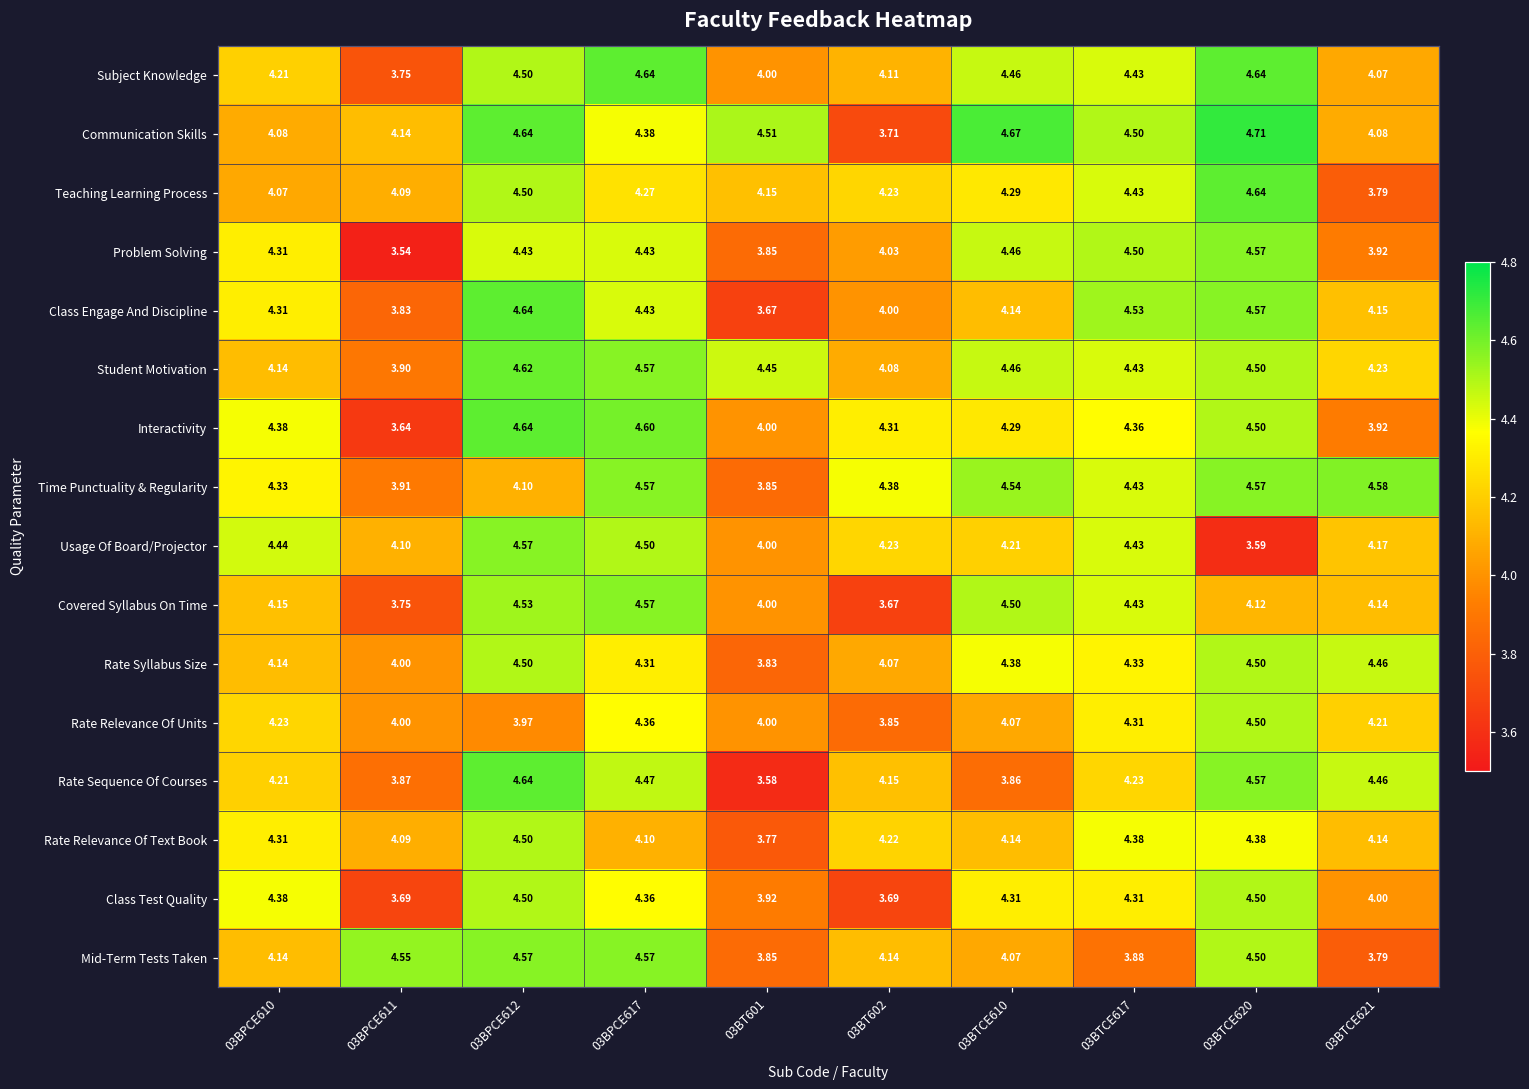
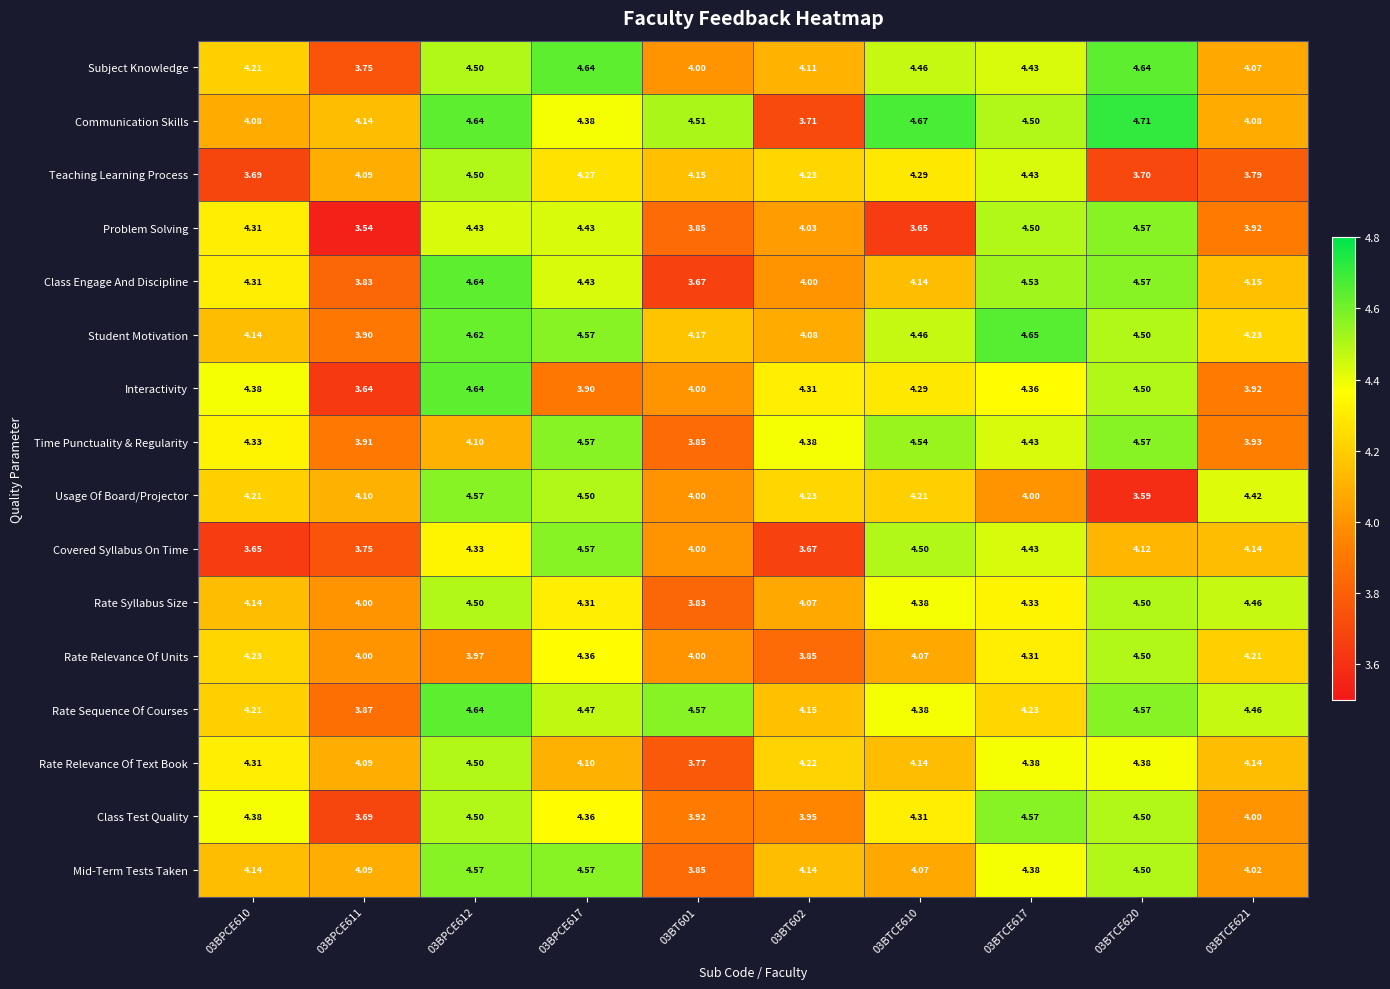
Teaching Learning Process, 03BPCE610: 4.07 -> 3.69
Teaching Learning Process, 03BTCE620: 4.64 -> 3.70
Problem Solving, 03BTCE610: 4.46 -> 3.65
Student Motivation, 03BT601: 4.45 -> 4.17
Student Motivation, 03BTCE617: 4.43 -> 4.65
Interactivity, 03BPCE617: 4.60 -> 3.90
Time Punctuality & Regularity, 03BTCE621: 4.58 -> 3.93
Usage Of Board/Projector, 03BPCE610: 4.44 -> 4.21
Usage Of Board/Projector, 03BTCE617: 4.43 -> 4.00
Usage Of Board/Projector, 03BTCE621: 4.17 -> 4.42
Covered Syllabus On Time, 03BPCE610: 4.15 -> 3.65
Covered Syllabus On Time, 03BPCE612: 4.53 -> 4.33
Rate Sequence Of Courses, 03BT601: 3.58 -> 4.57
Rate Sequence Of Courses, 03BTCE610: 3.86 -> 4.38
Class Test Quality, 03BT602: 3.69 -> 3.95
Class Test Quality, 03BTCE617: 4.31 -> 4.57
Mid-Term Tests Taken, 03BPCE611: 4.55 -> 4.09
Mid-Term Tests Taken, 03BTCE617: 3.88 -> 4.38
Mid-Term Tests Taken, 03BTCE621: 3.79 -> 4.02
